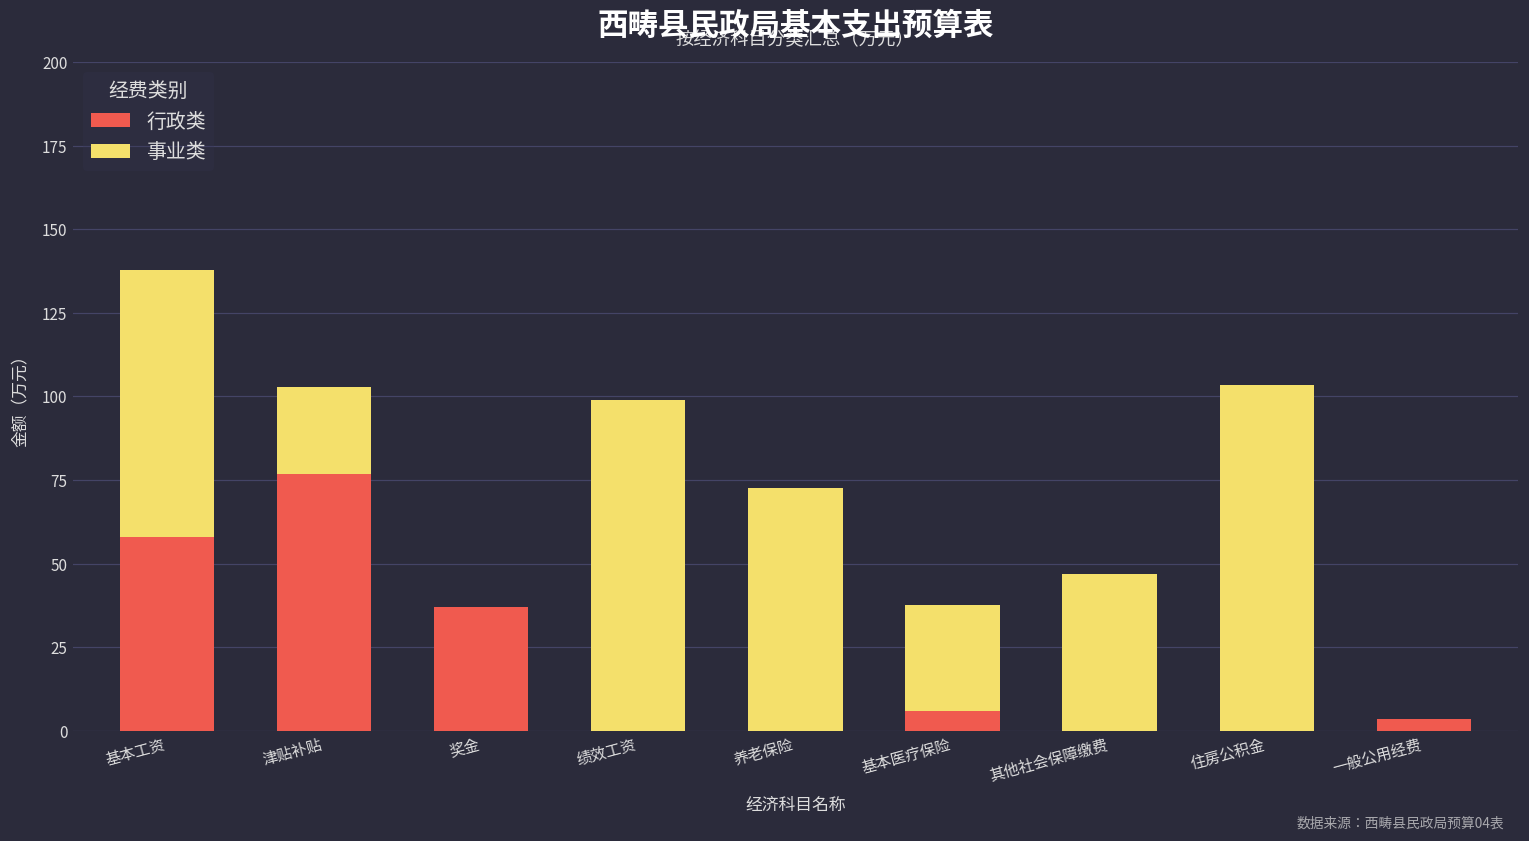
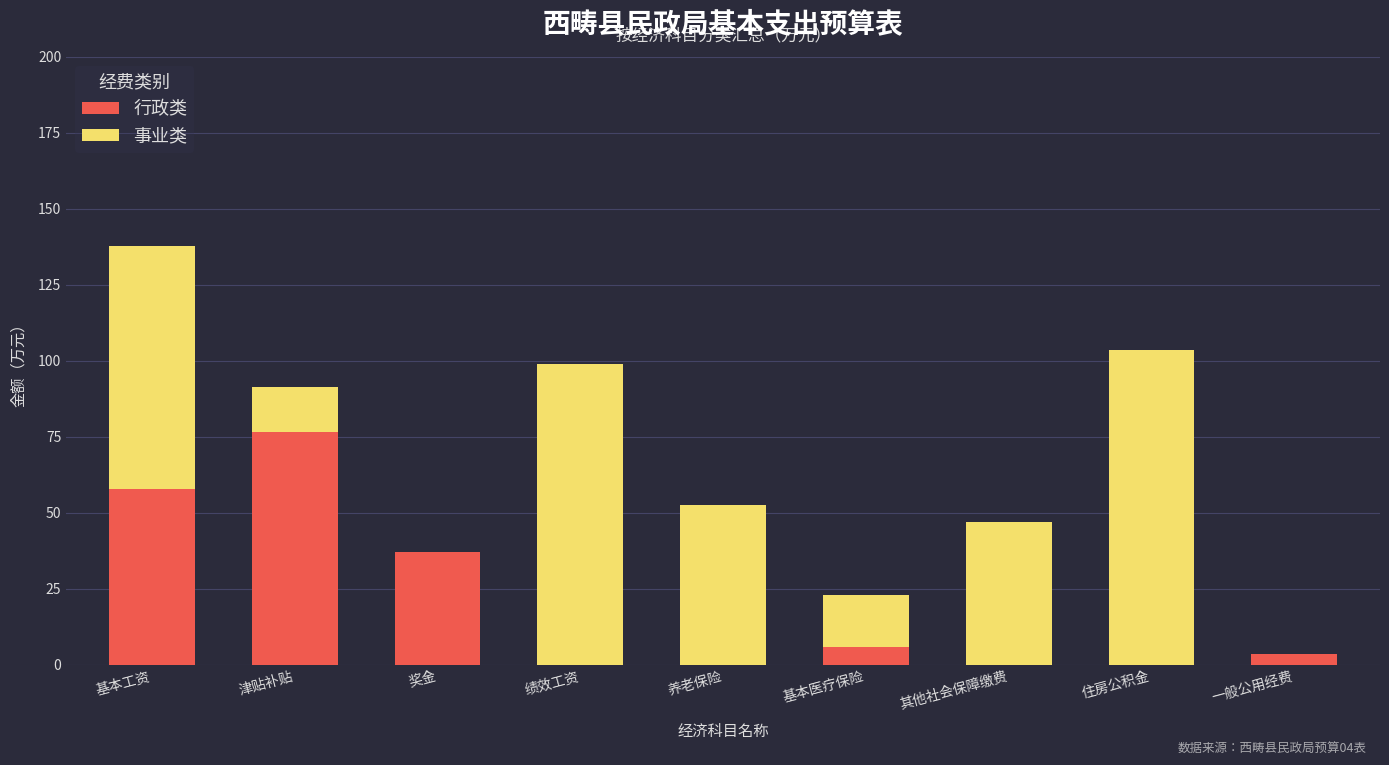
事业类, 津贴补贴: 26 -> 15
事业类, 养老保险: 73 -> 53
事业类, 基本医疗保险: 32 -> 17
